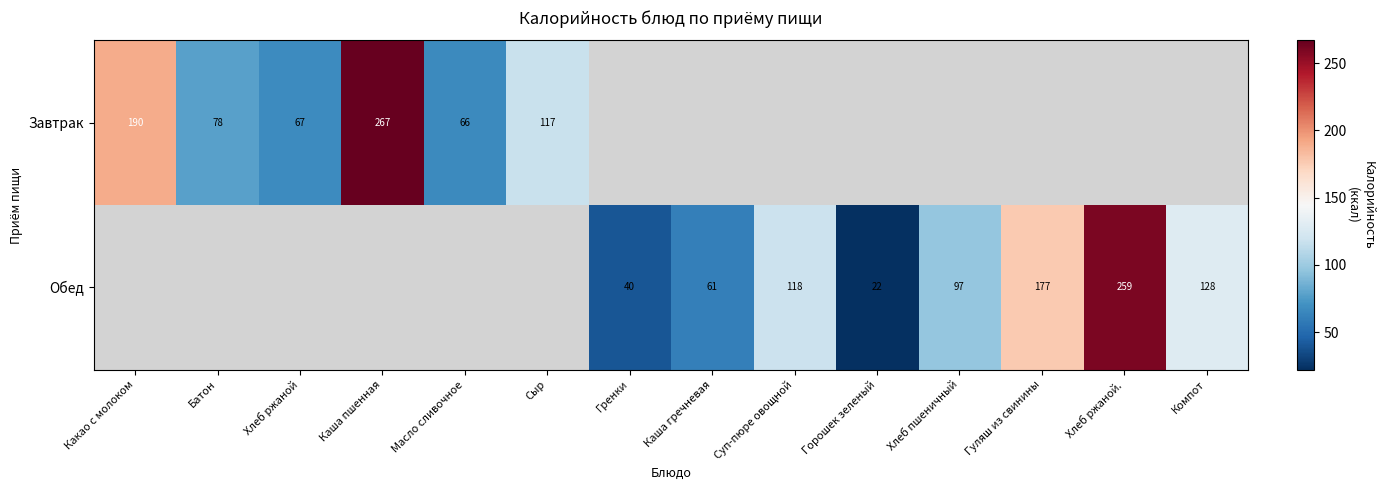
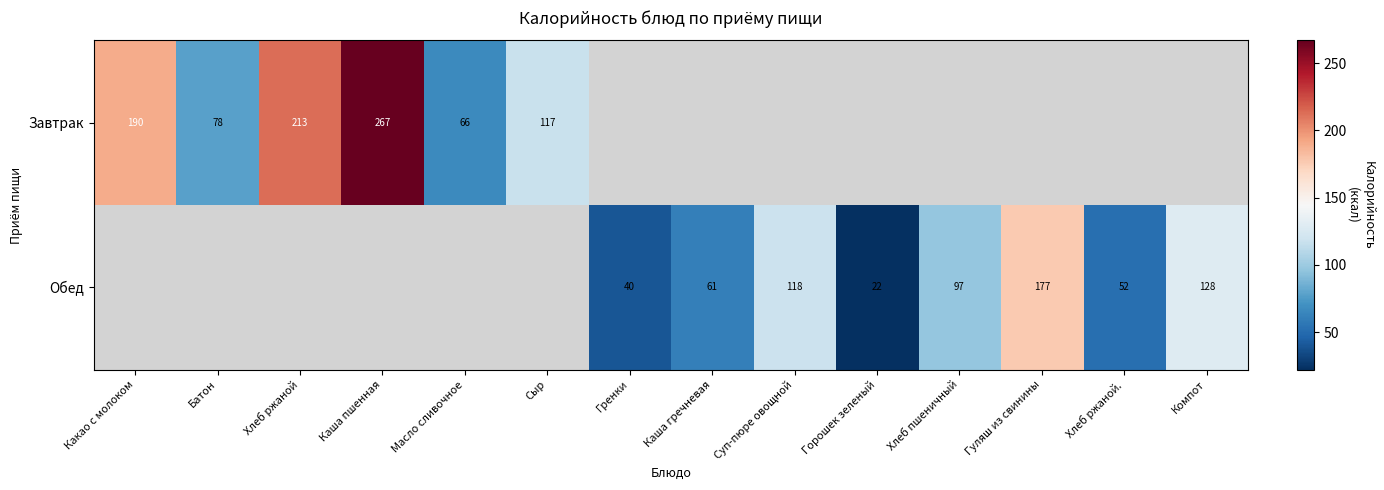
Завтрак, Хлеб ржаной: 67 -> 213
Обед, Хлеб ржаной.: 259 -> 52
